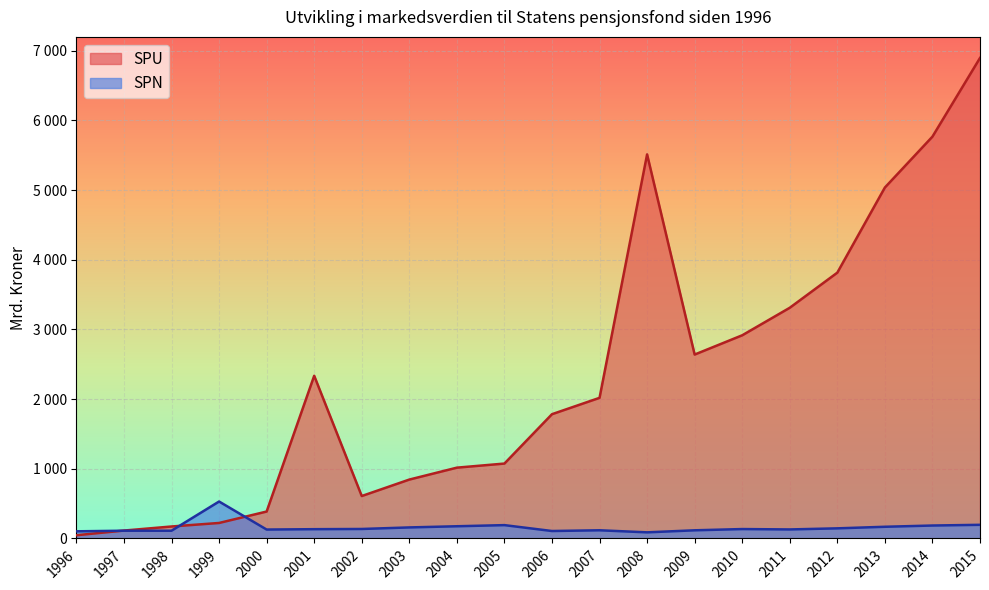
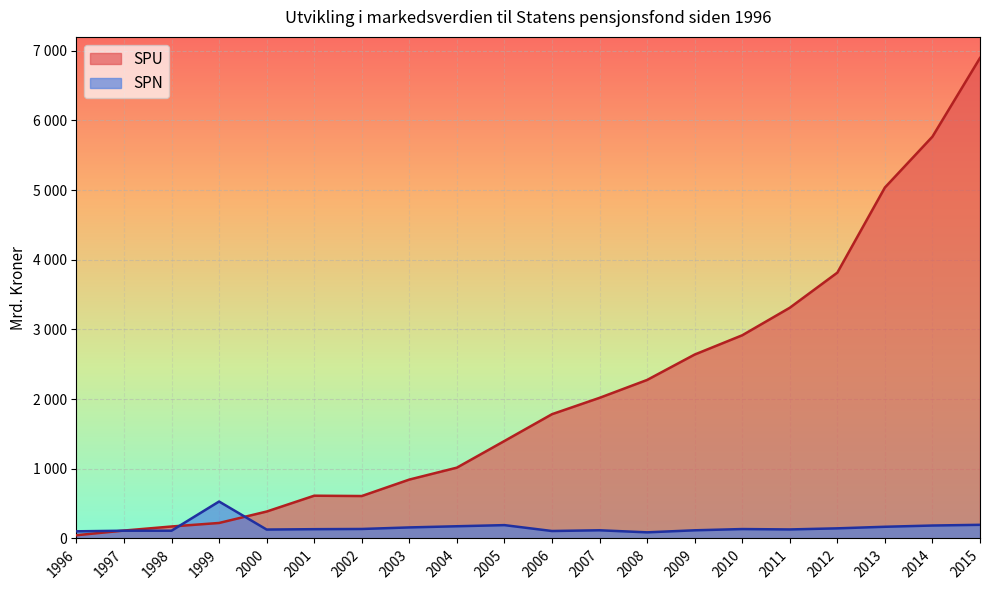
SPU, 2001: 2300 -> 600
SPU, 2005: 1100 -> 1400
SPU, 2008: 5500 -> 2300
